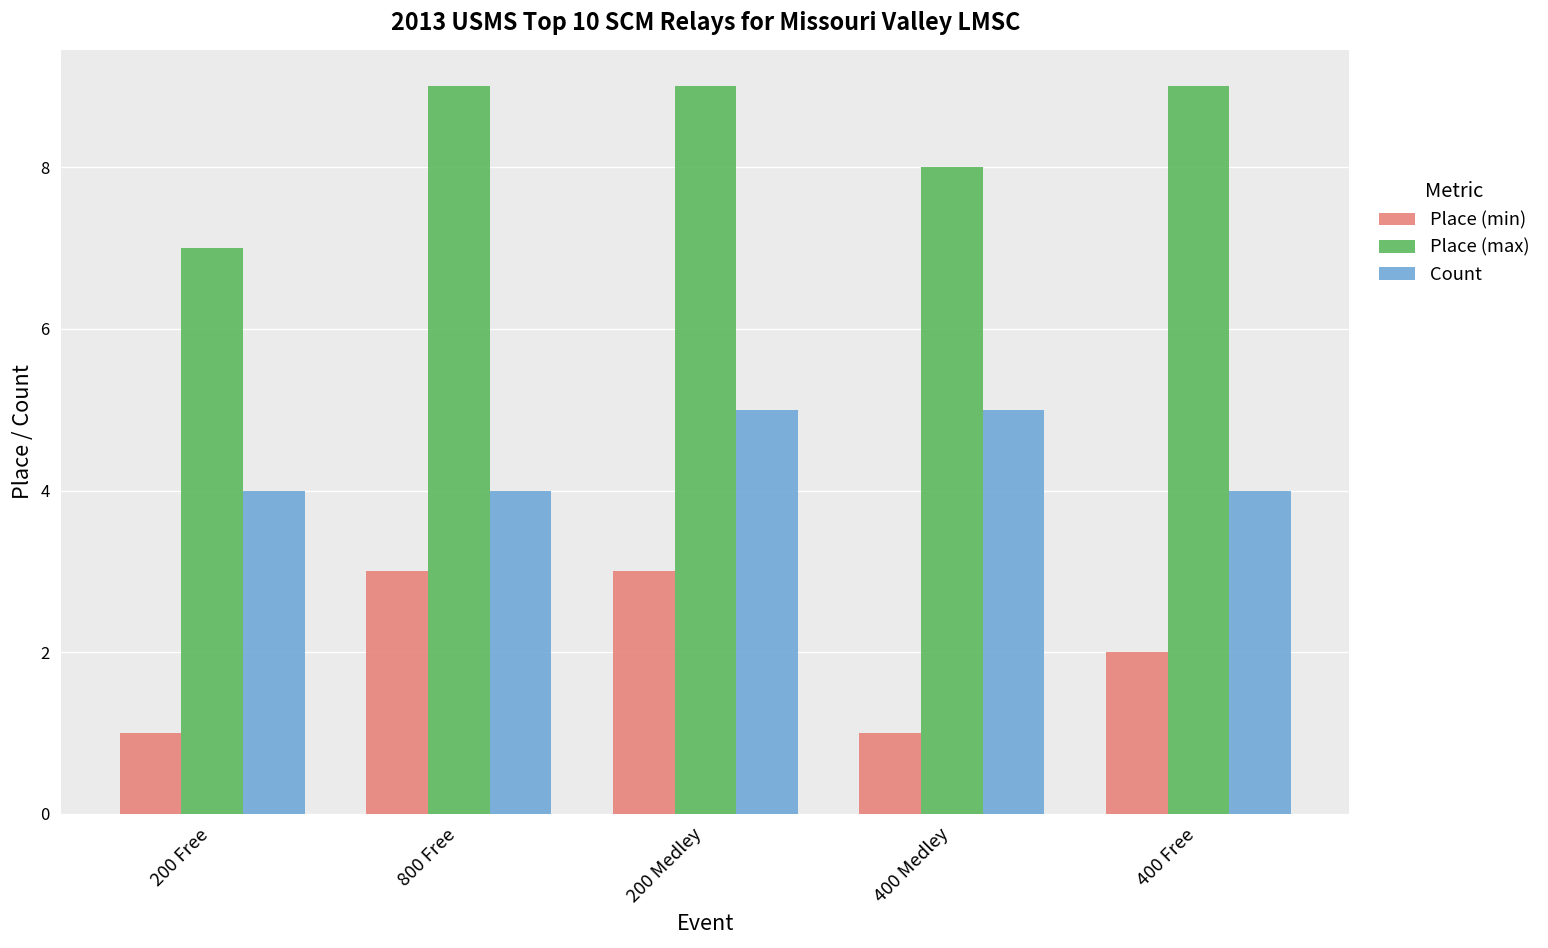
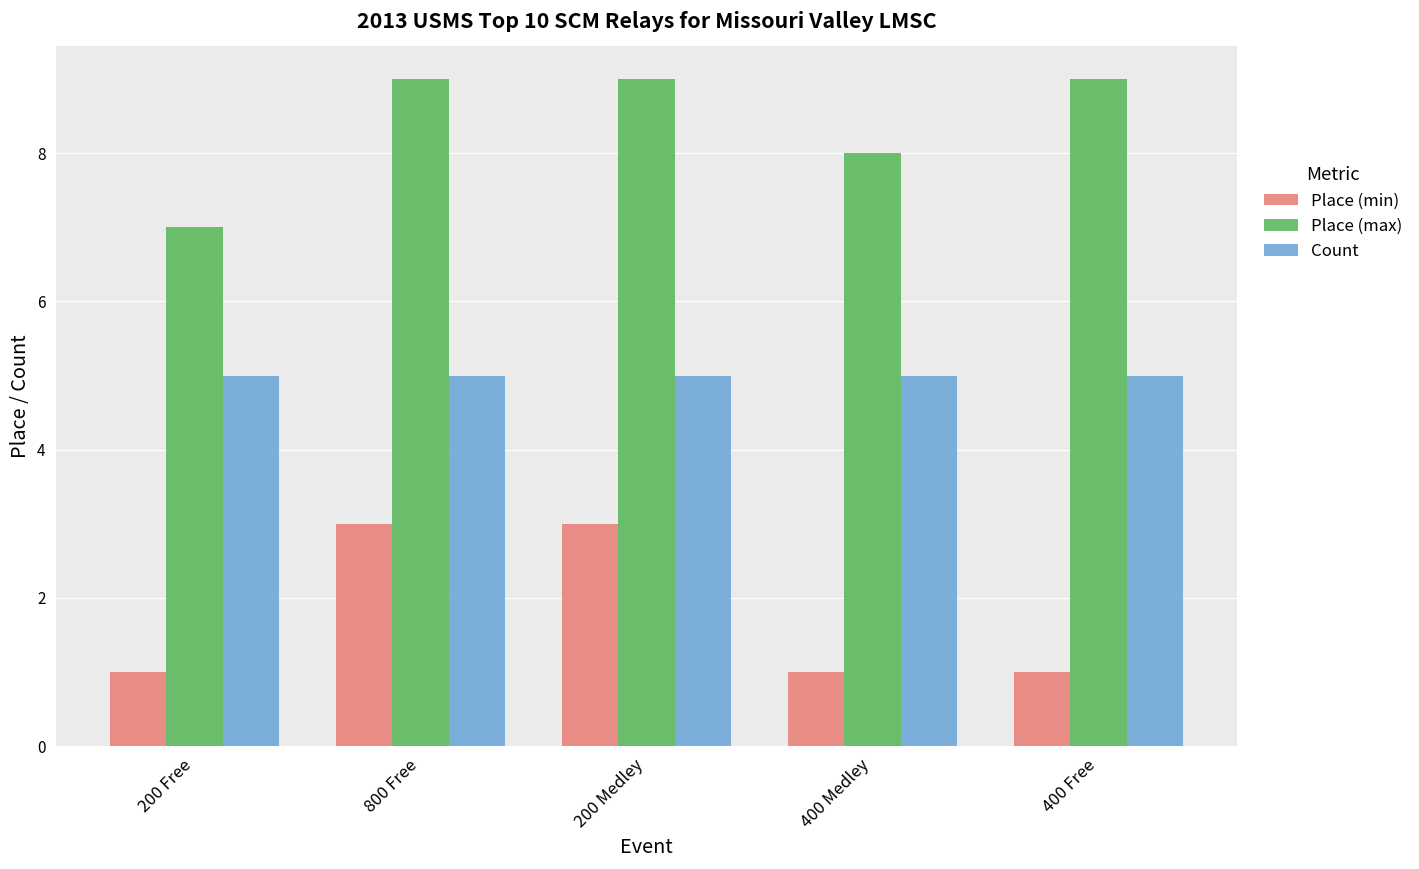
Count, 200 Free: 4 -> 5
Count, 800 Free: 4 -> 5
Place (min), 400 Free: 2 -> 1
Count, 400 Free: 4 -> 5
